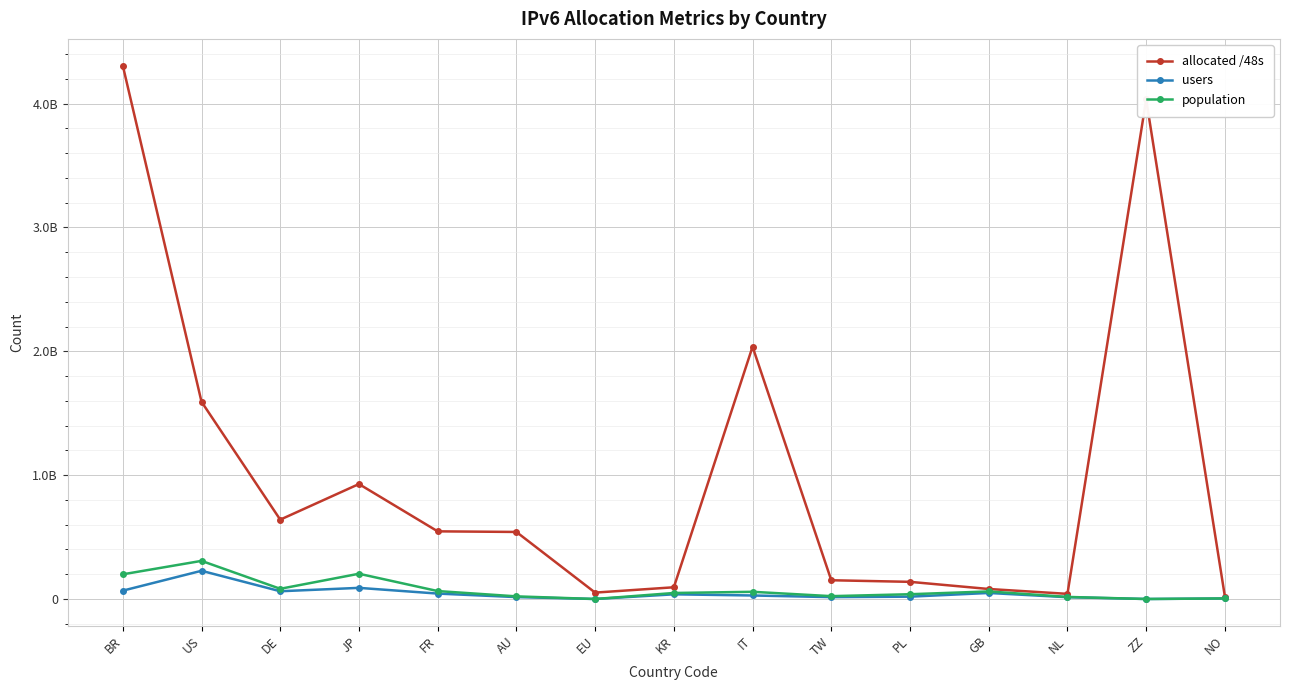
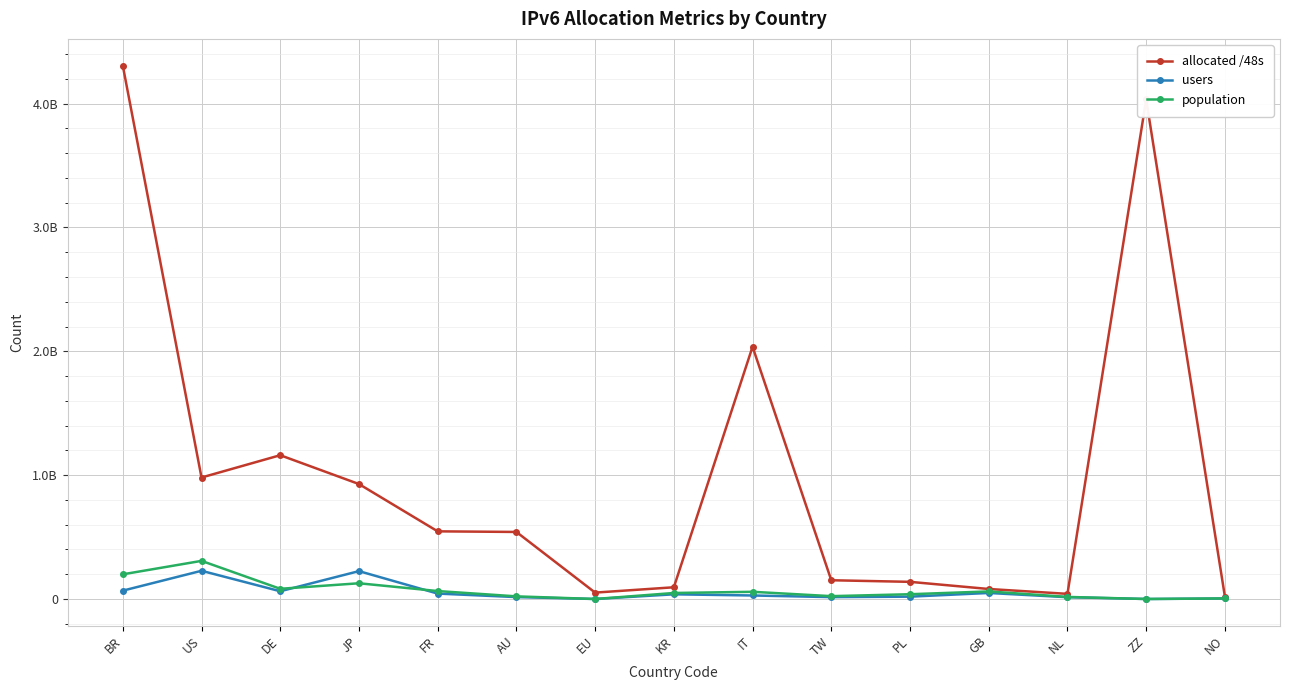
allocated /48s, US: 1590000000 -> 980000000
allocated /48s, DE: 640000000 -> 1160000000
users, JP: 90000000 -> 230000000
population, JP: 200000000 -> 130000000
